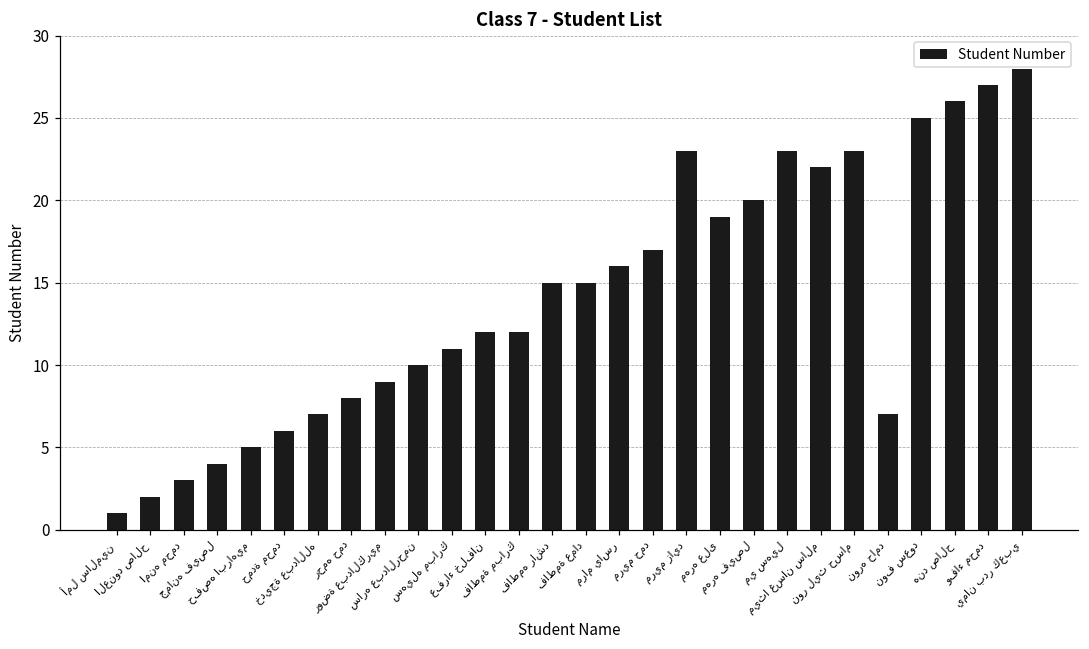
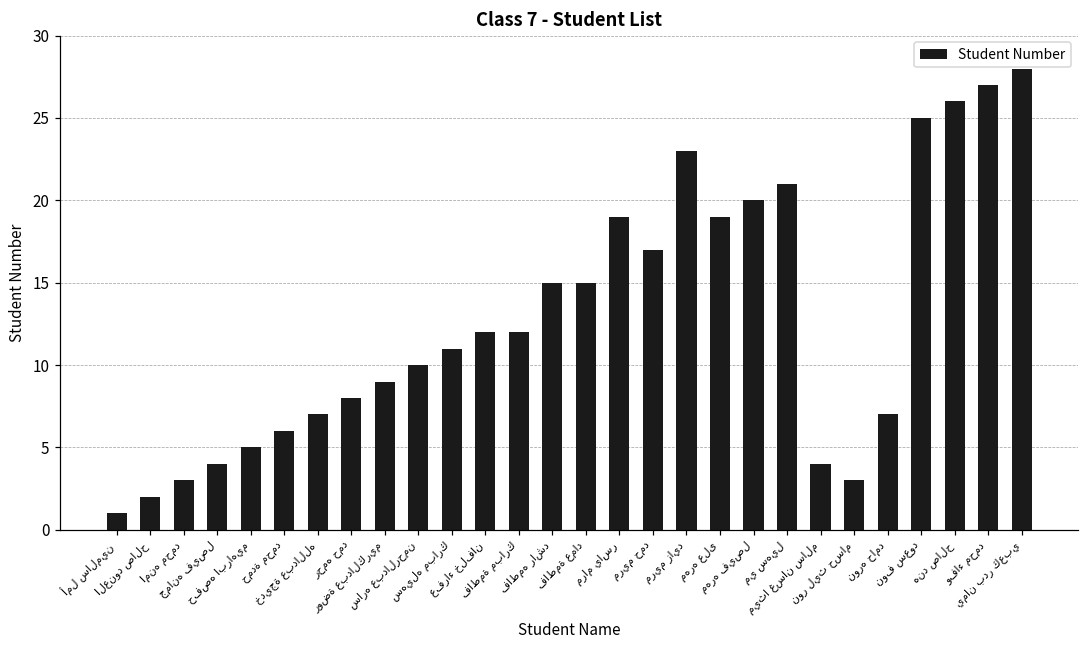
مرام ياسر: 16 -> 19
مي سهيل: 23 -> 21
ميثا غسان سالم: 22 -> 4
نور ليث حسام: 23 -> 3
